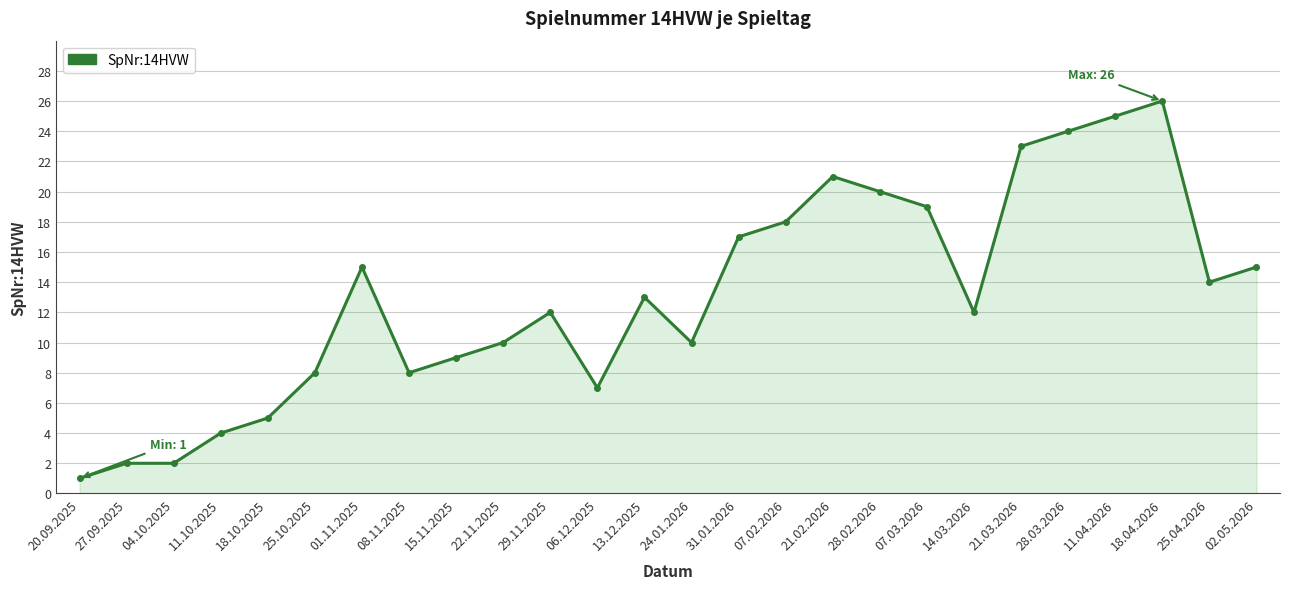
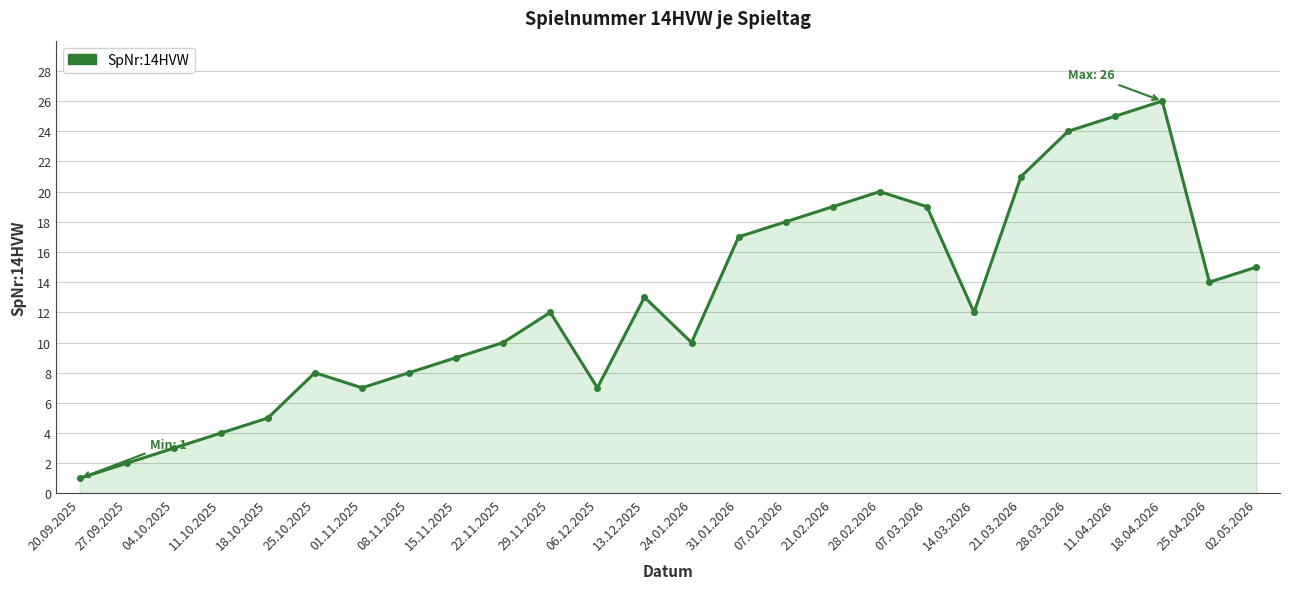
04.10.2025: 2 -> 3
01.11.2025: 15 -> 7
21.02.2026: 21 -> 19
21.03.2026: 23 -> 21
